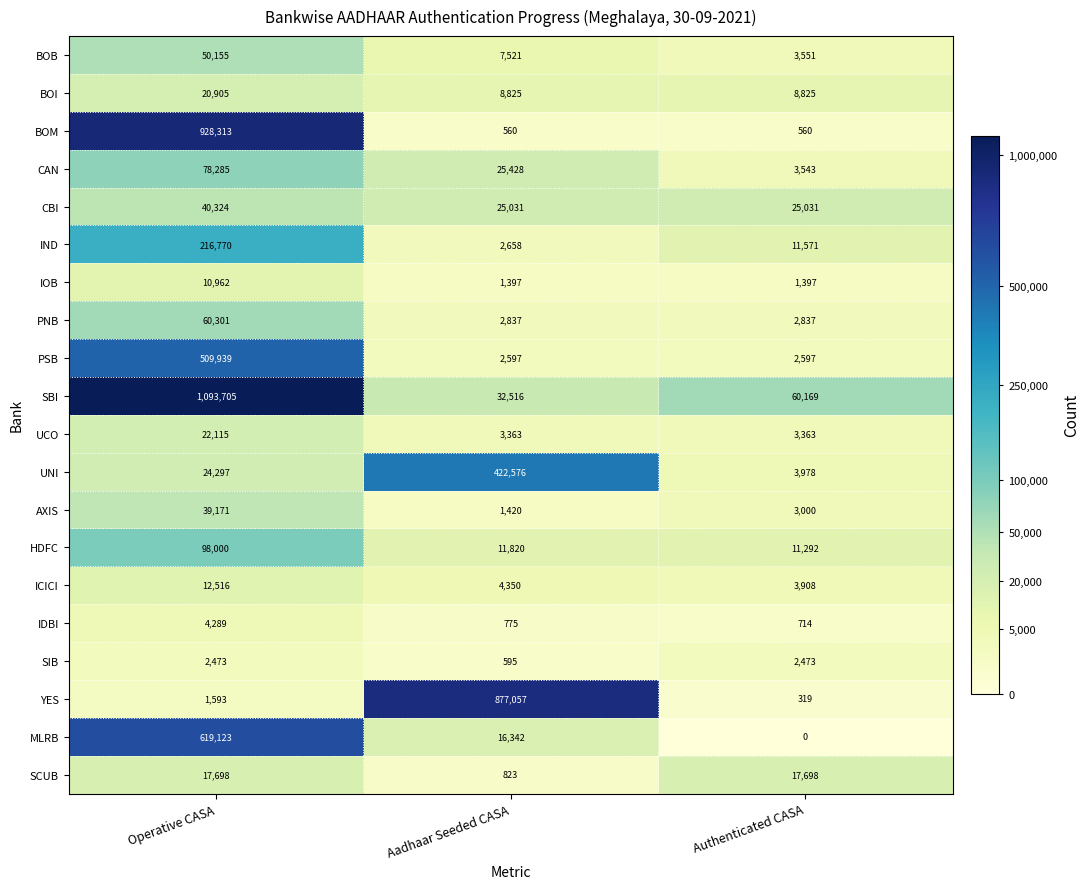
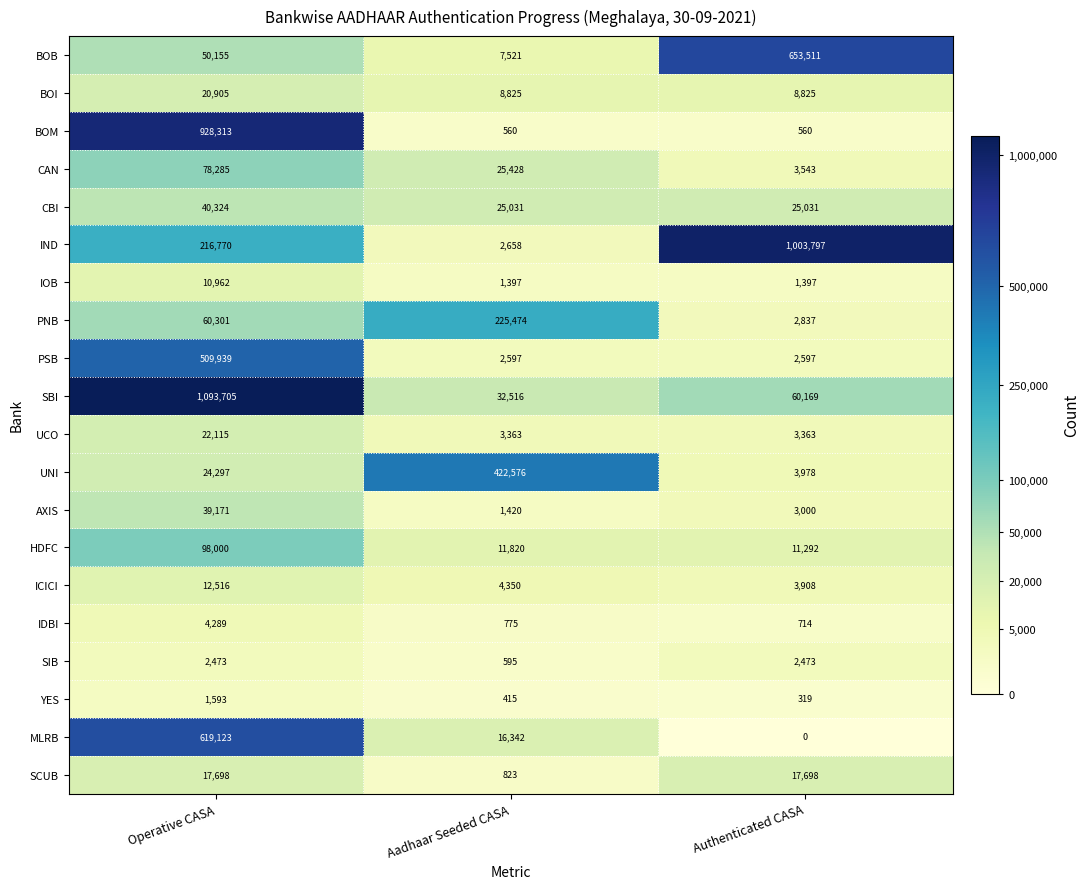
BOB, Authenticated CASA: 3,551 -> 653,511
IND, Authenticated CASA: 11,571 -> 1,003,797
PNB, Aadhaar Seeded CASA: 2,837 -> 225,474
YES, Aadhaar Seeded CASA: 877,057 -> 415
